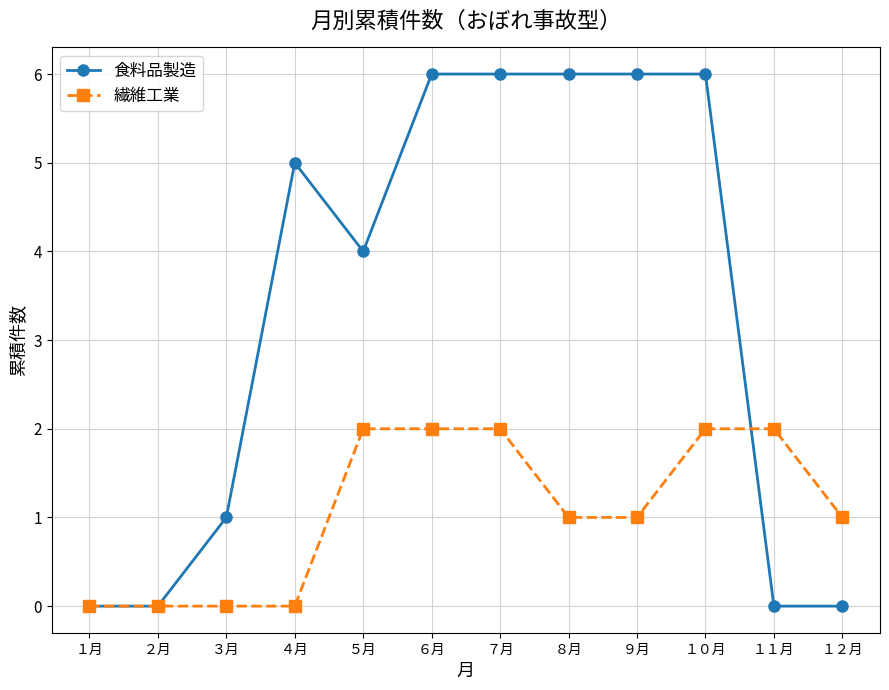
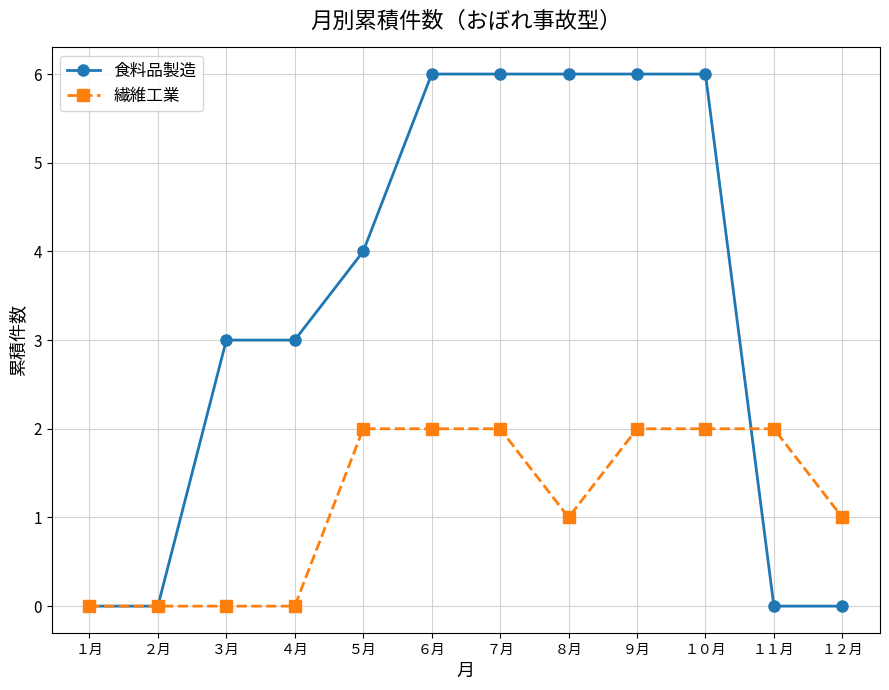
食料品製造, ３月: 1 -> 3
食料品製造, ４月: 5 -> 3
繊維工業, ９月: 1 -> 2
